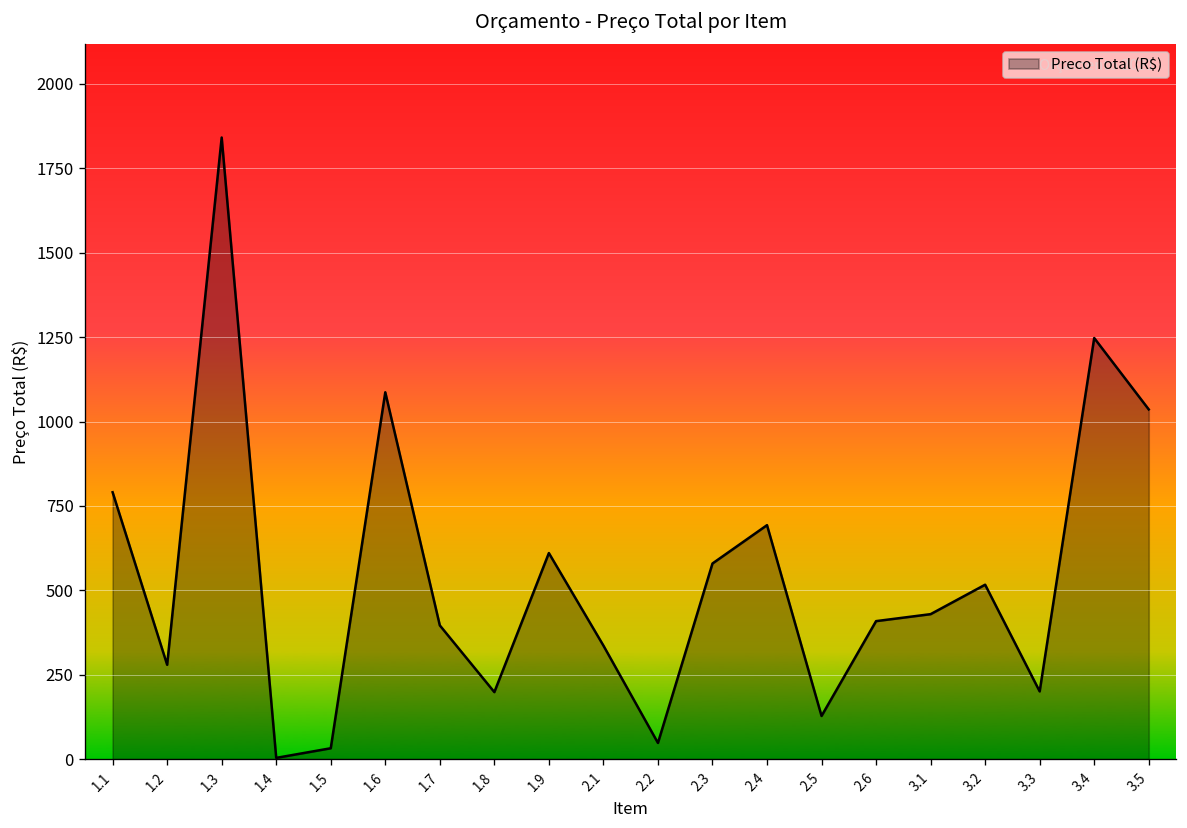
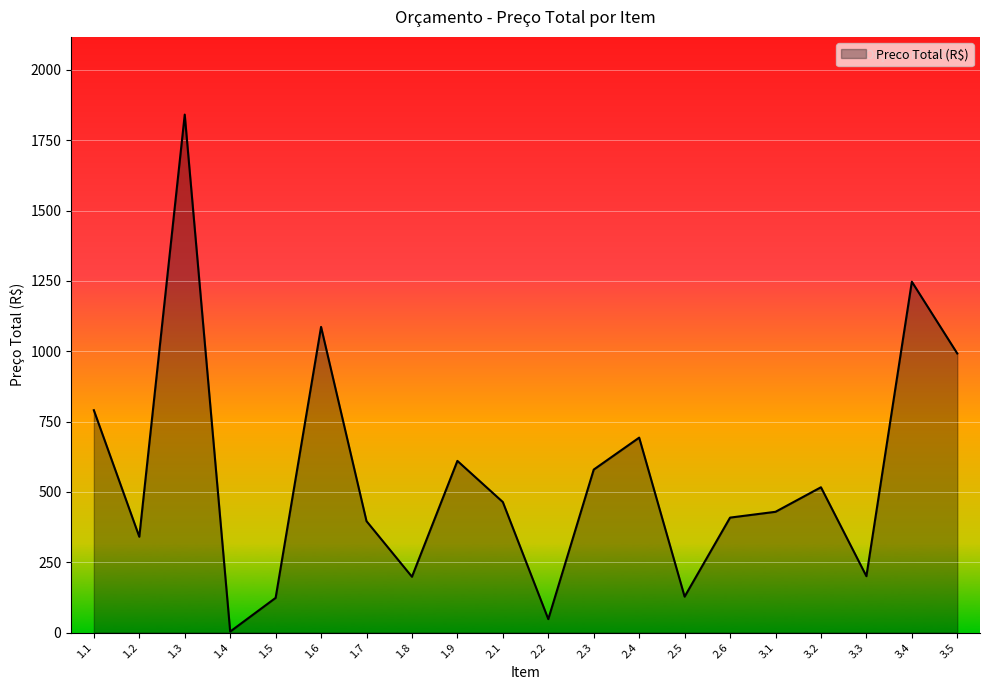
1.2: 280 -> 340
1.5: 30 -> 120
2.1: 340 -> 460
3.5: 1040 -> 990
